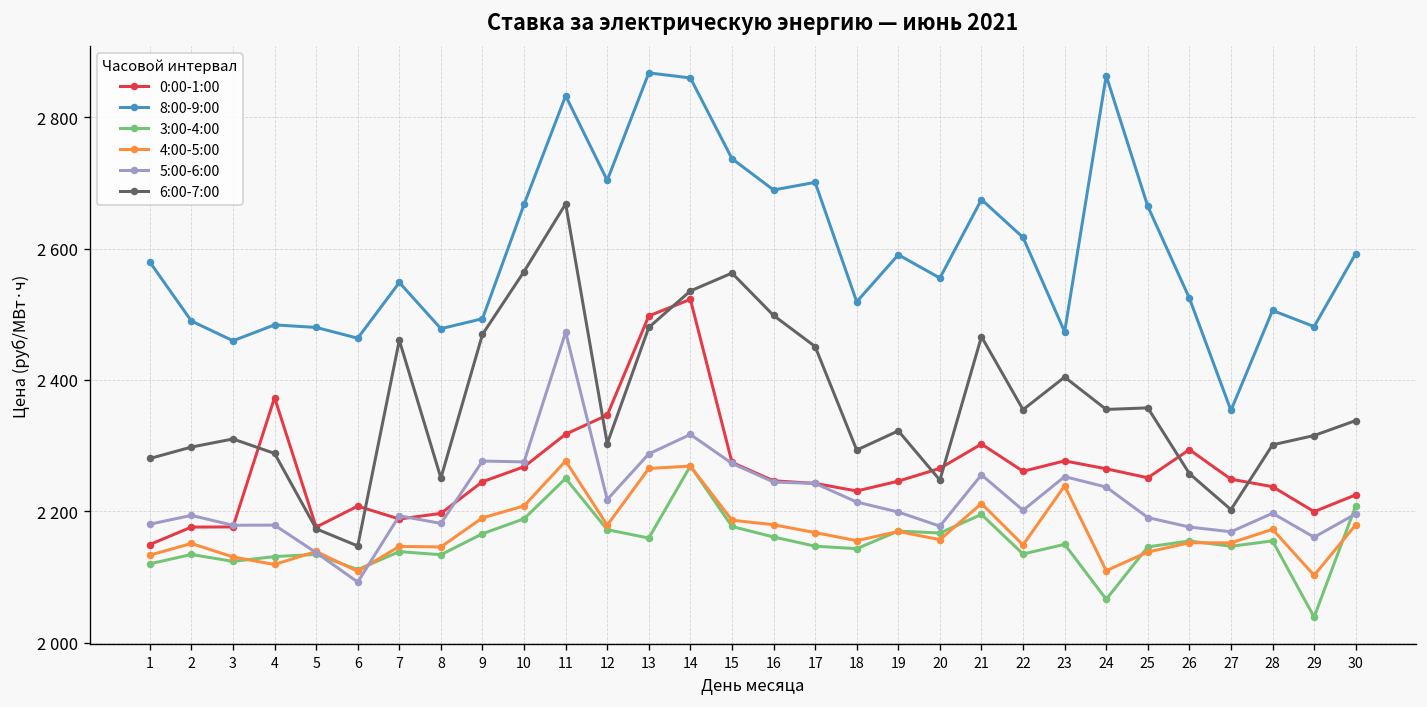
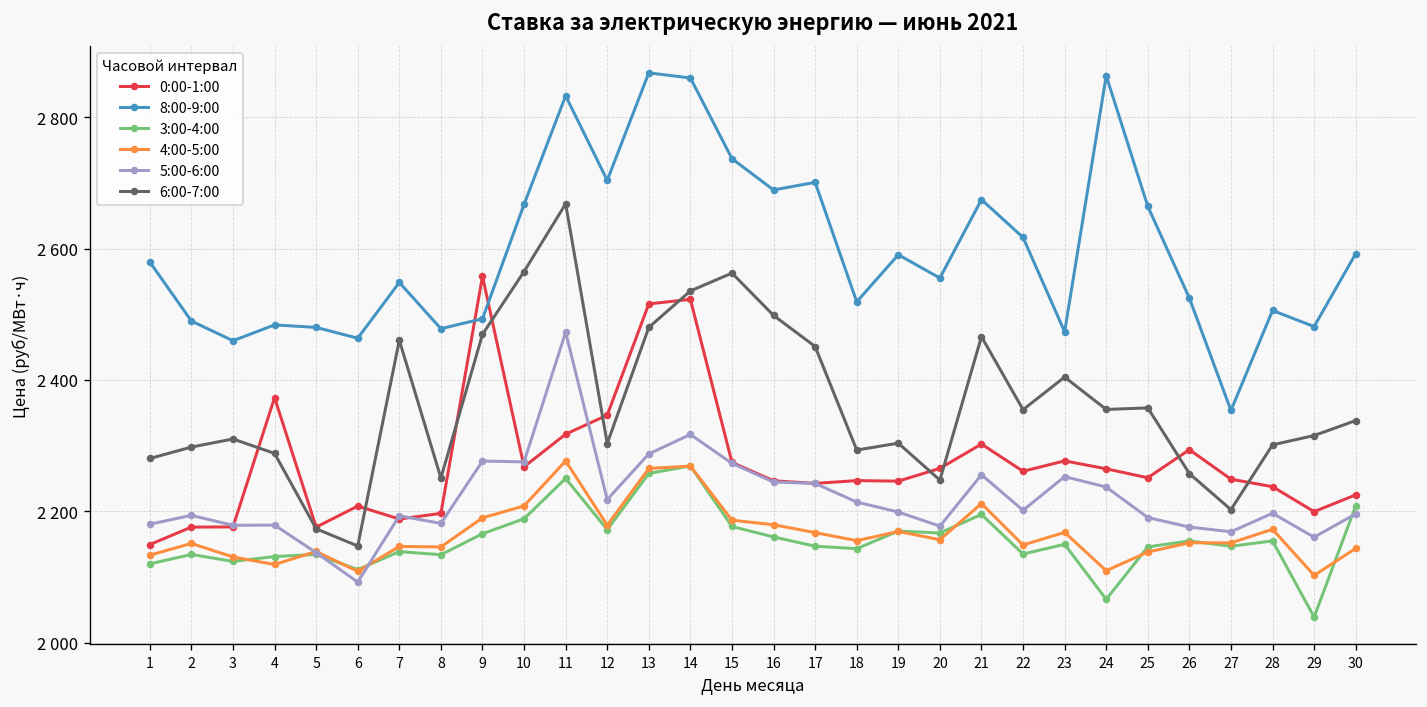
0:00-1:00, 9: 2250 -> 2560
0:00-1:00, 13: 2500 -> 2520
3:00-4:00, 13: 2160 -> 2260
0:00-1:00, 18: 2230 -> 2250
6:00-7:00, 19: 2320 -> 2300
4:00-5:00, 23: 2240 -> 2170
4:00-5:00, 30: 2180 -> 2140
